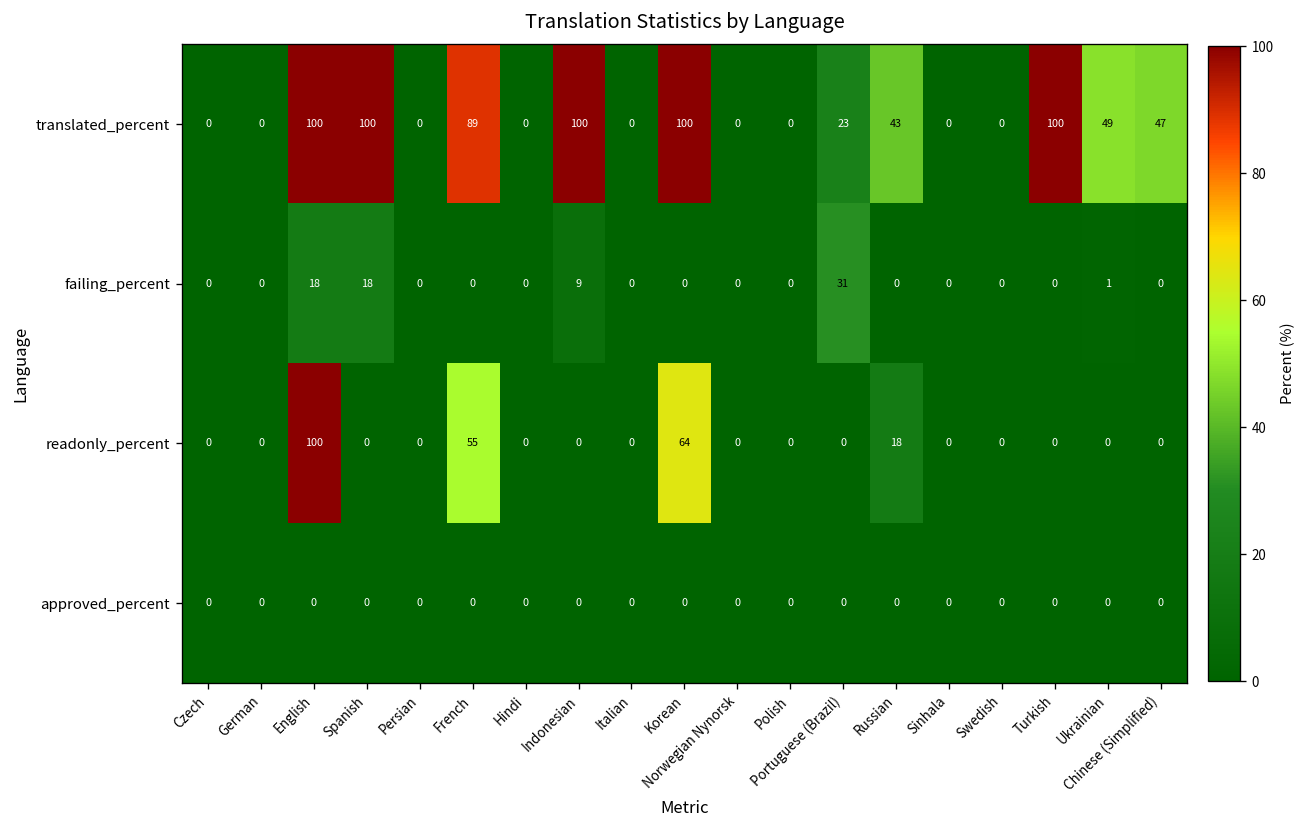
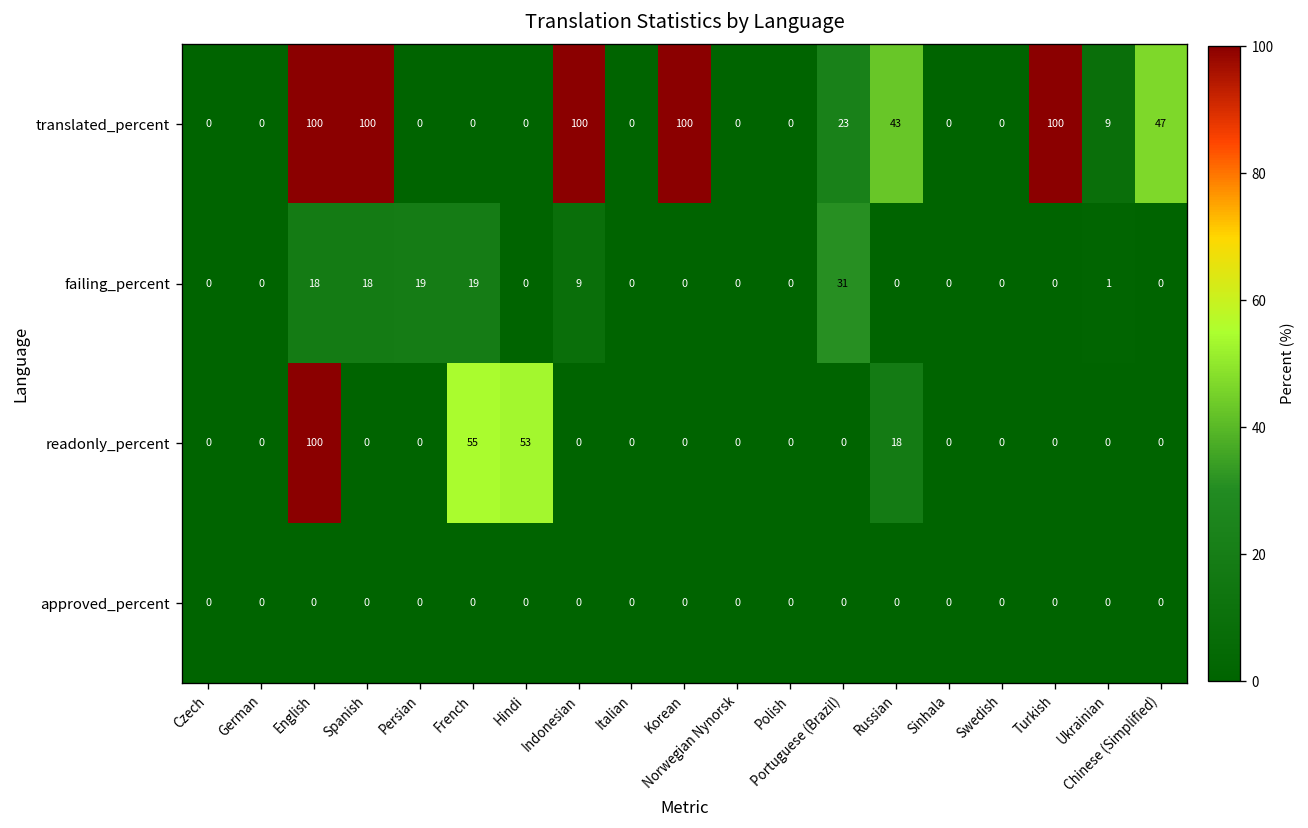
translated_percent, French: 89 -> 0
translated_percent, Ukrainian: 49 -> 9
failing_percent, Persian: 0 -> 19
failing_percent, French: 0 -> 19
readonly_percent, Hindi: 0 -> 53
readonly_percent, Korean: 64 -> 0
